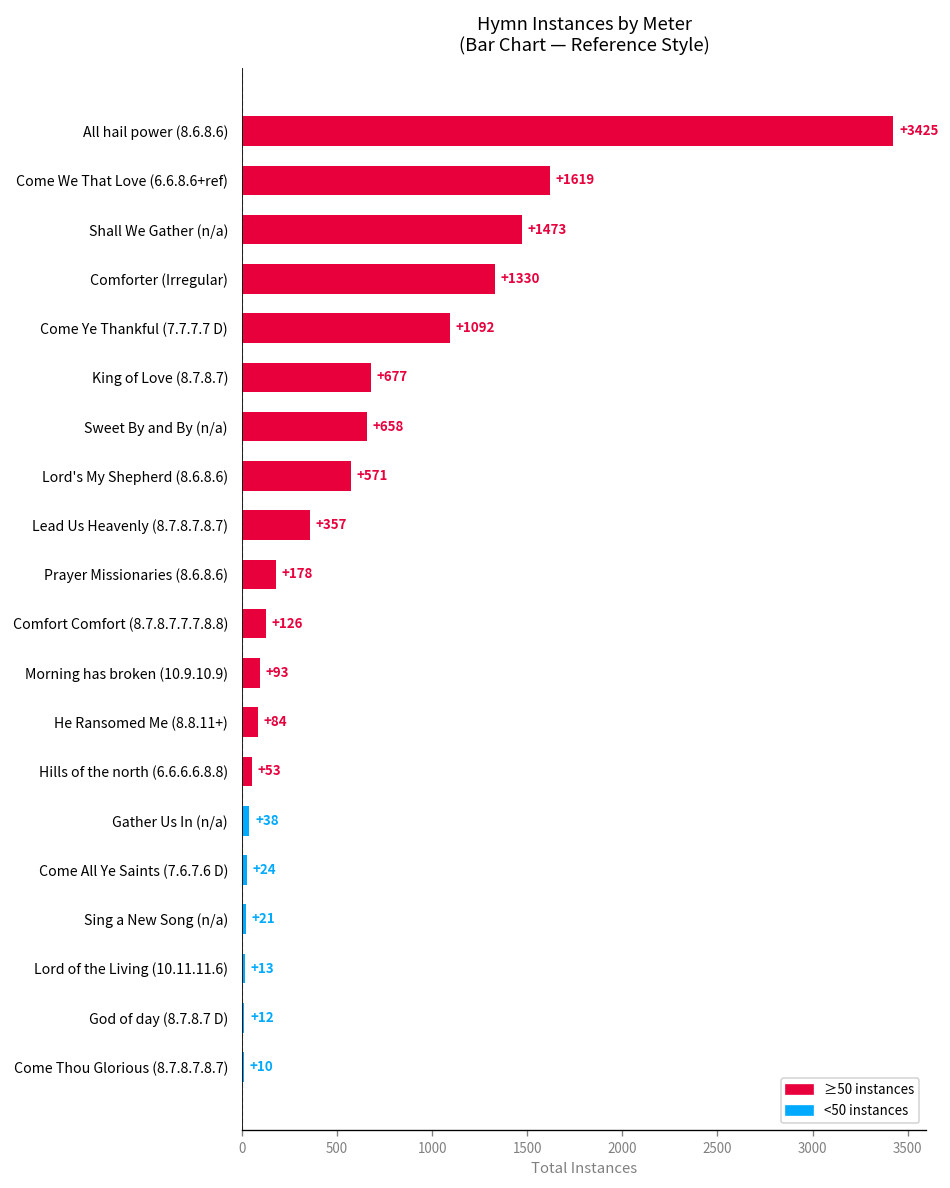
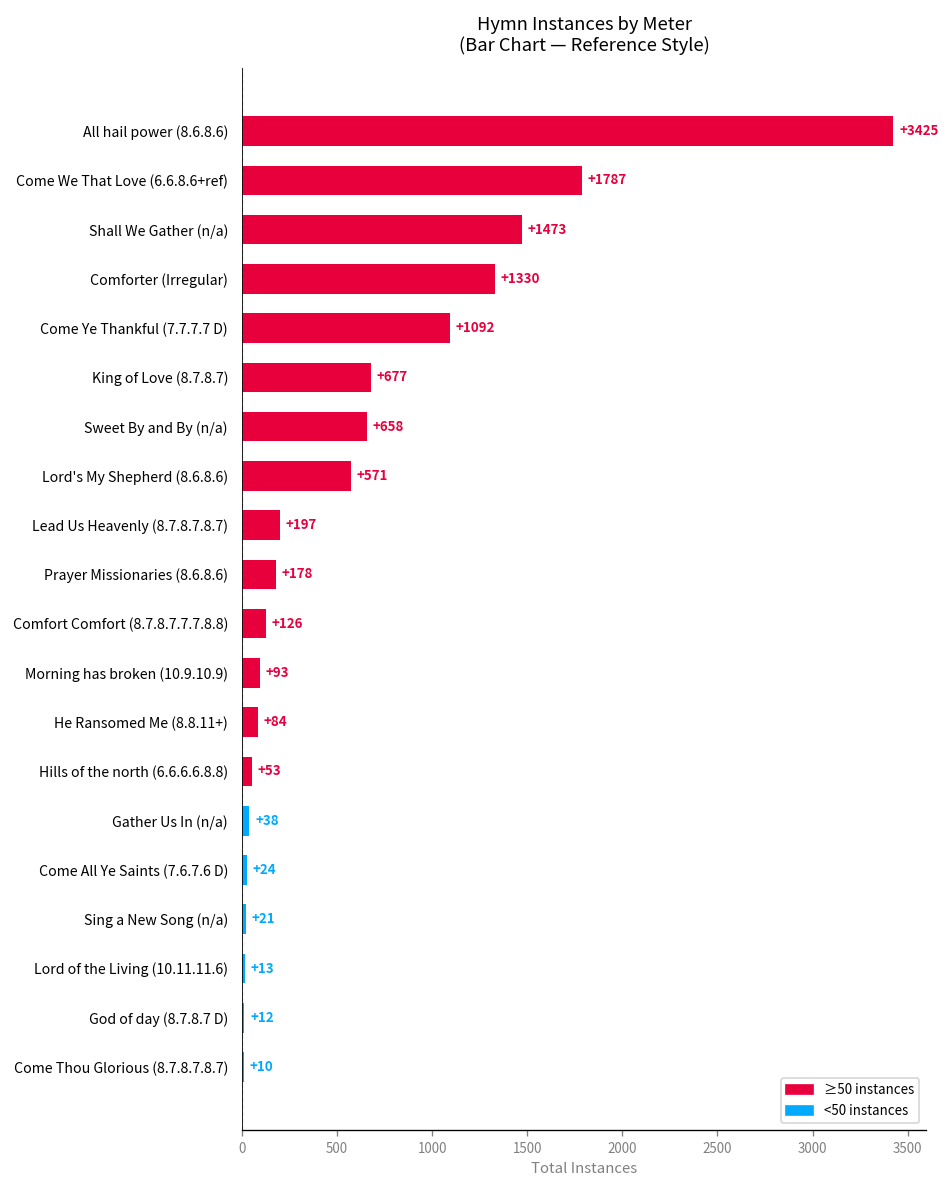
Come We That Love (6.6.8.6+ref): +1619 -> +1787
Lead Us Heavenly (8.7.8.7.8.7): +357 -> +197
